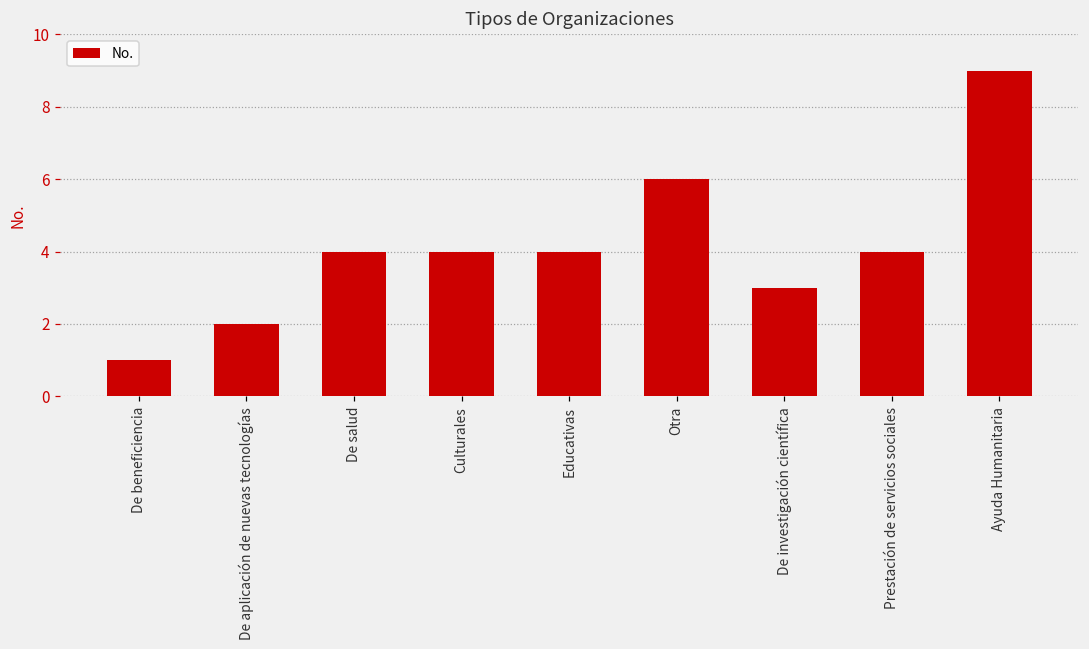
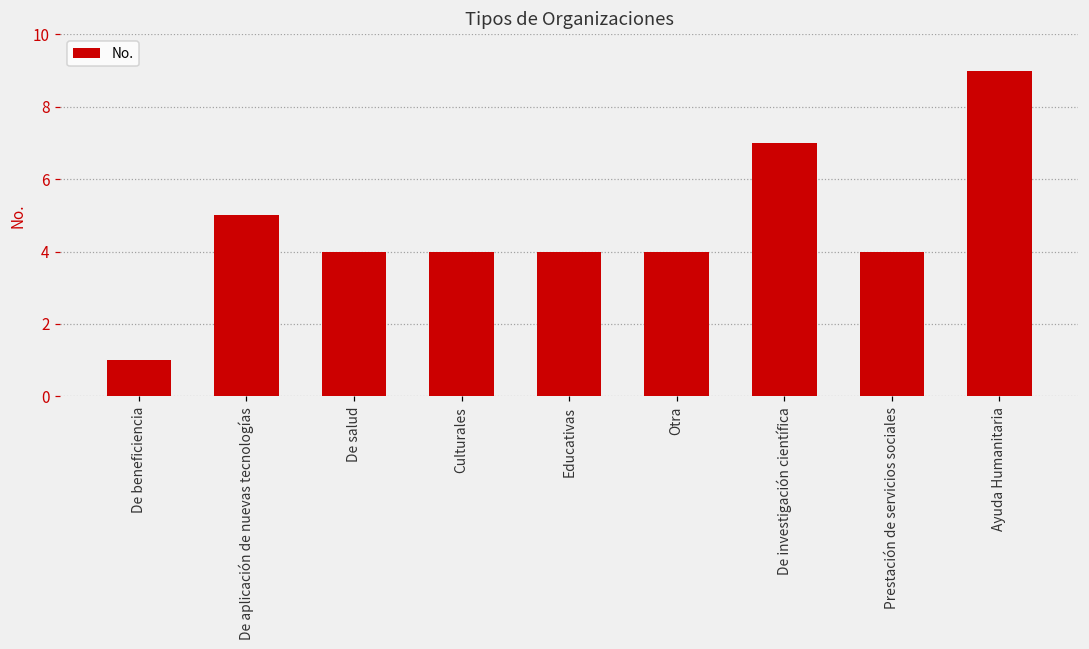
De aplicación de nuevas tecnologías: 2 -> 5
Otra: 6 -> 4
De investigación científica: 3 -> 7
